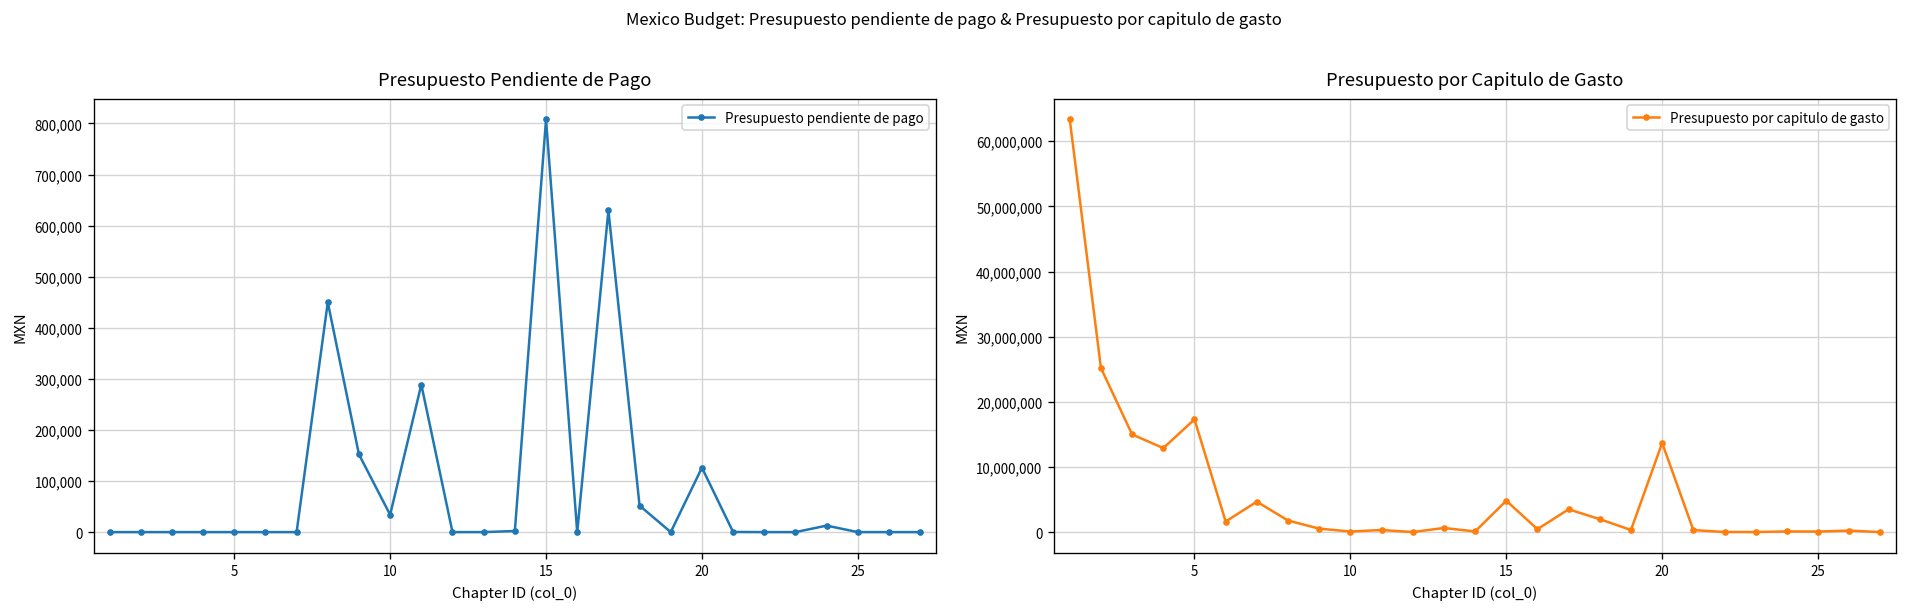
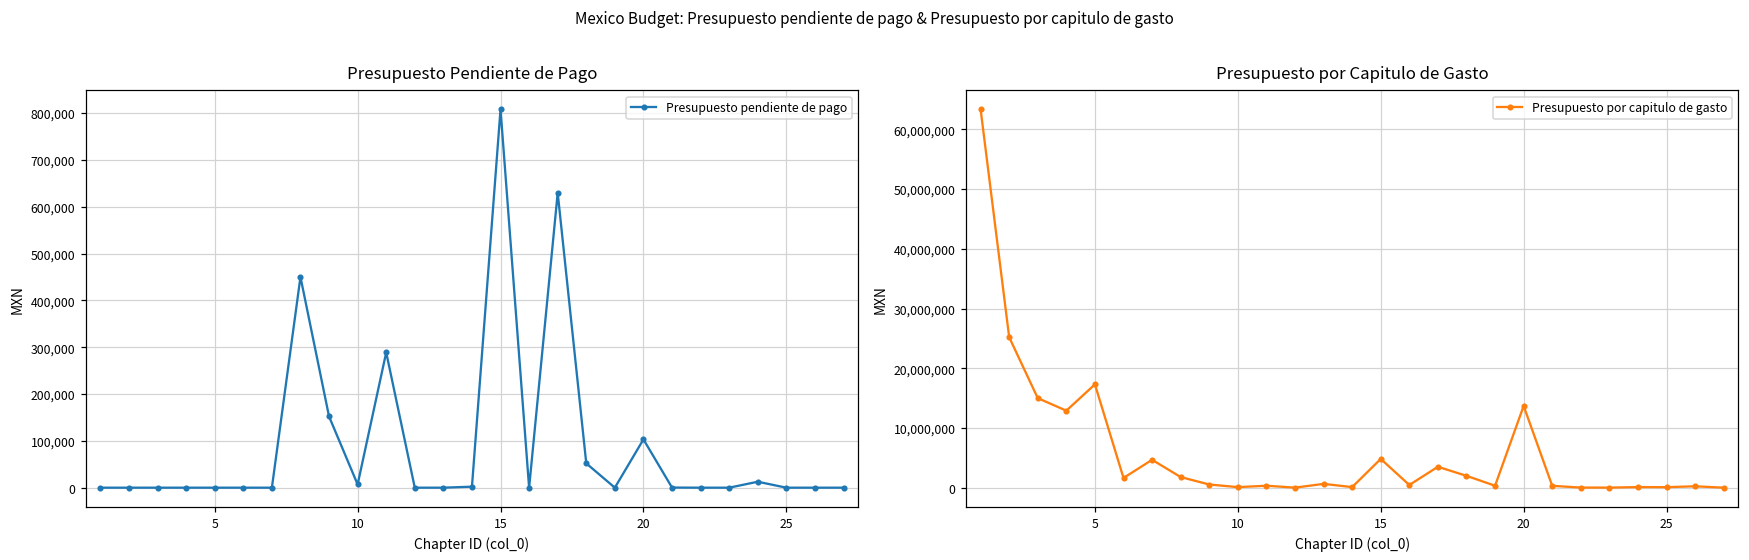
Presupuesto Pendiente de Pago, 10: 30,000 -> 10,000
Presupuesto Pendiente de Pago, 20: 130,000 -> 100,000
